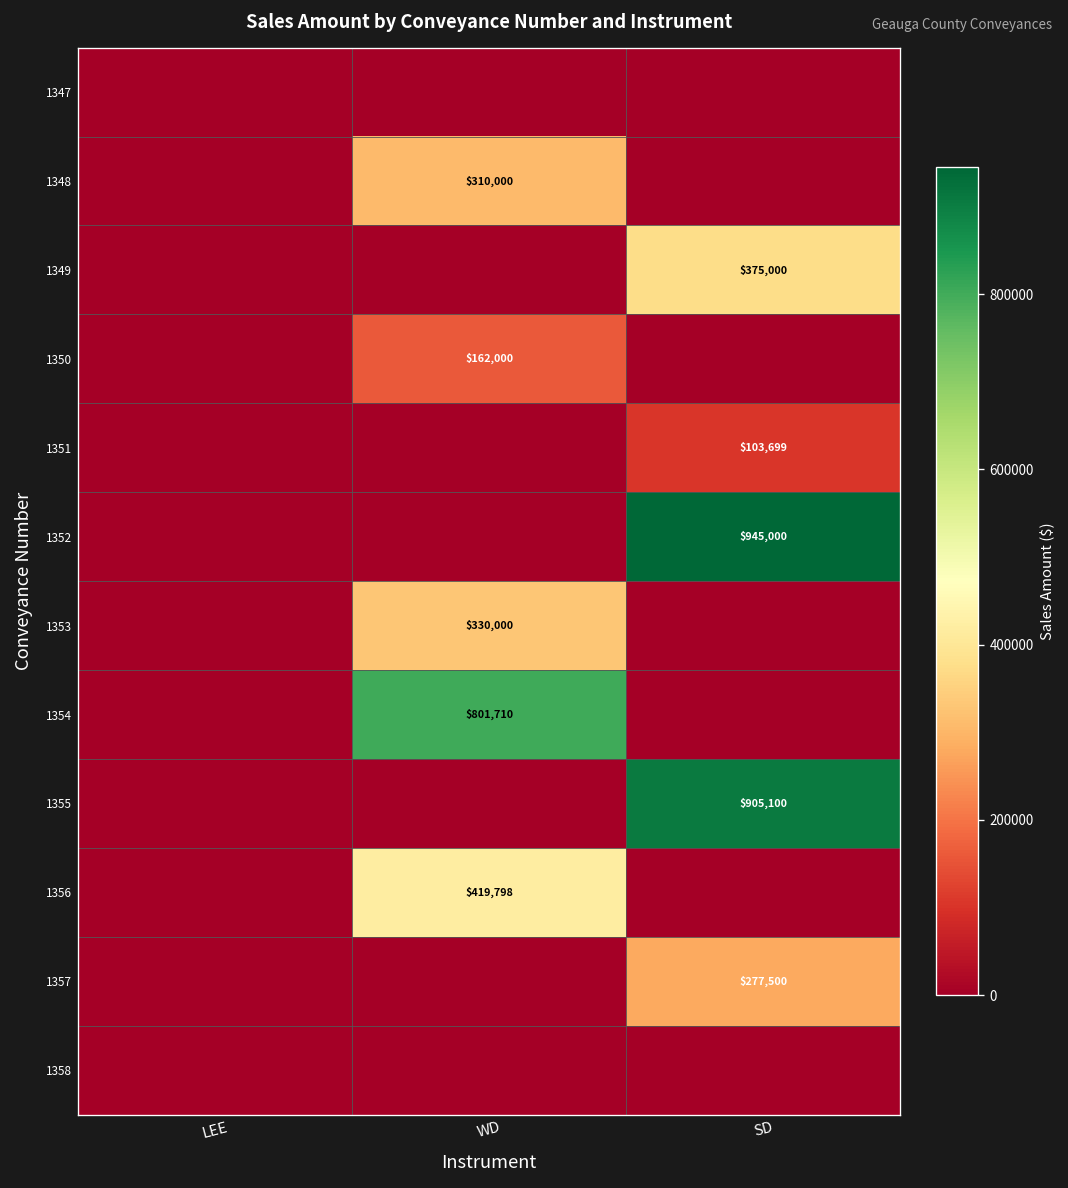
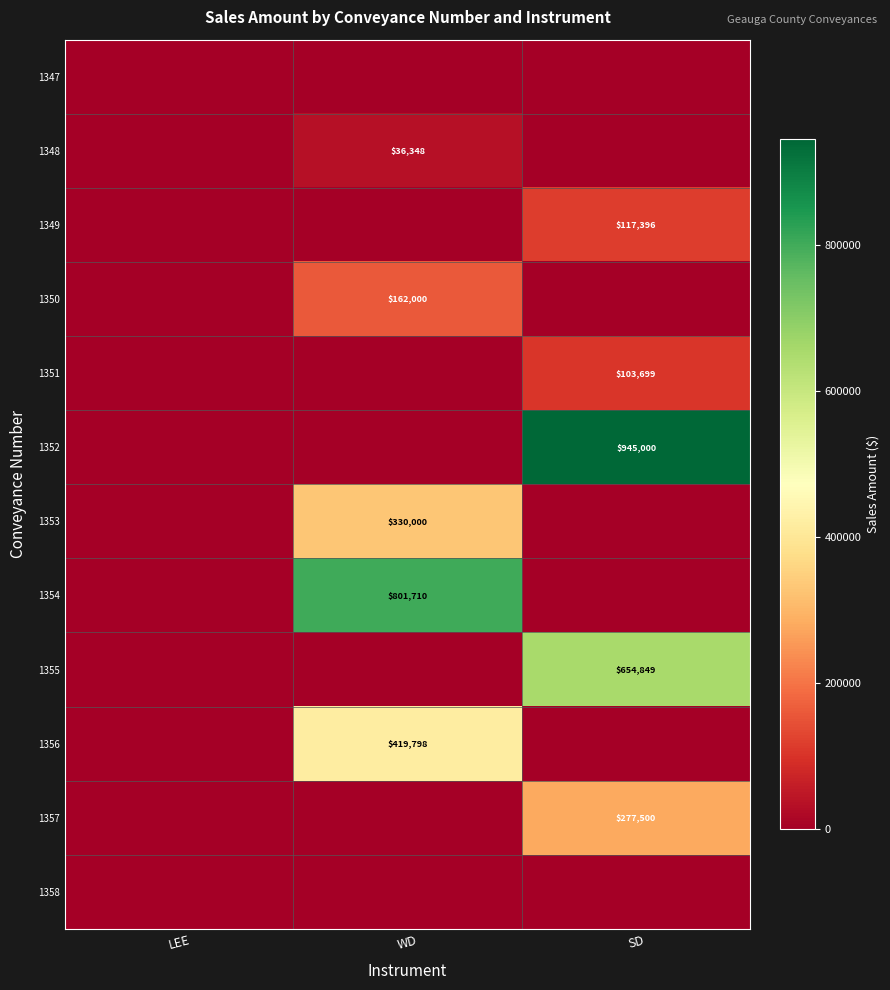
1348, WD: $310,000 -> $36,348
1349, SD: $375,000 -> $117,396
1355, SD: $905,100 -> $654,849
